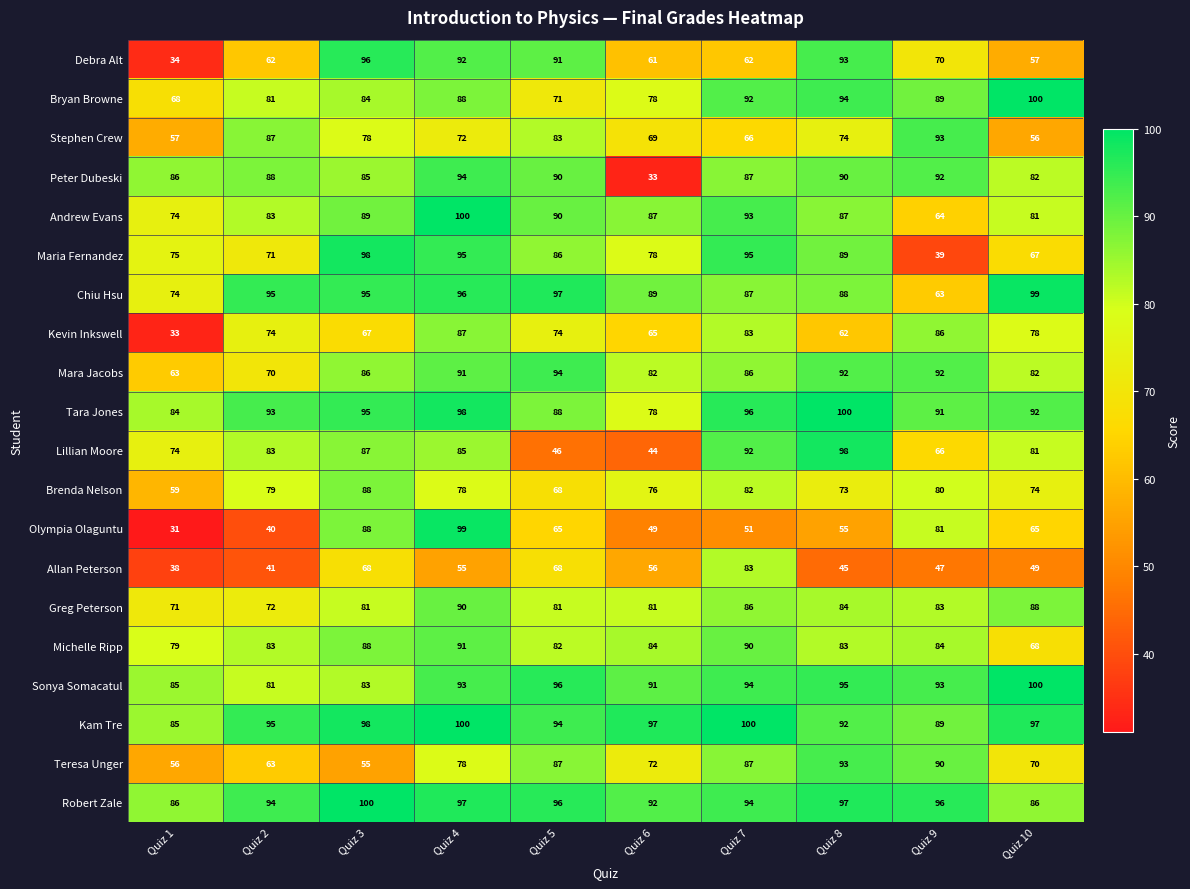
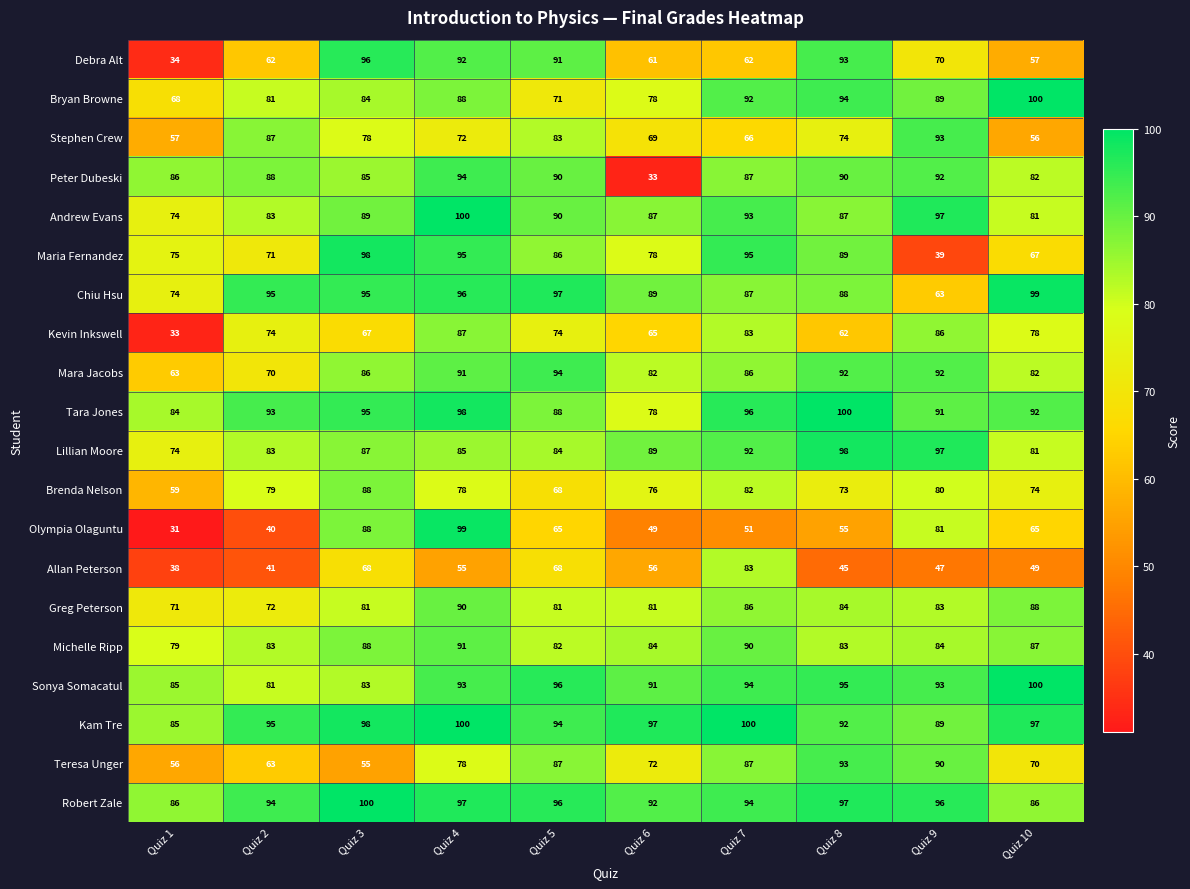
Andrew Evans, Quiz 9: 64 -> 97
Lillian Moore, Quiz 5: 46 -> 84
Lillian Moore, Quiz 6: 44 -> 89
Lillian Moore, Quiz 9: 66 -> 97
Michelle Ripp, Quiz 10: 68 -> 87
